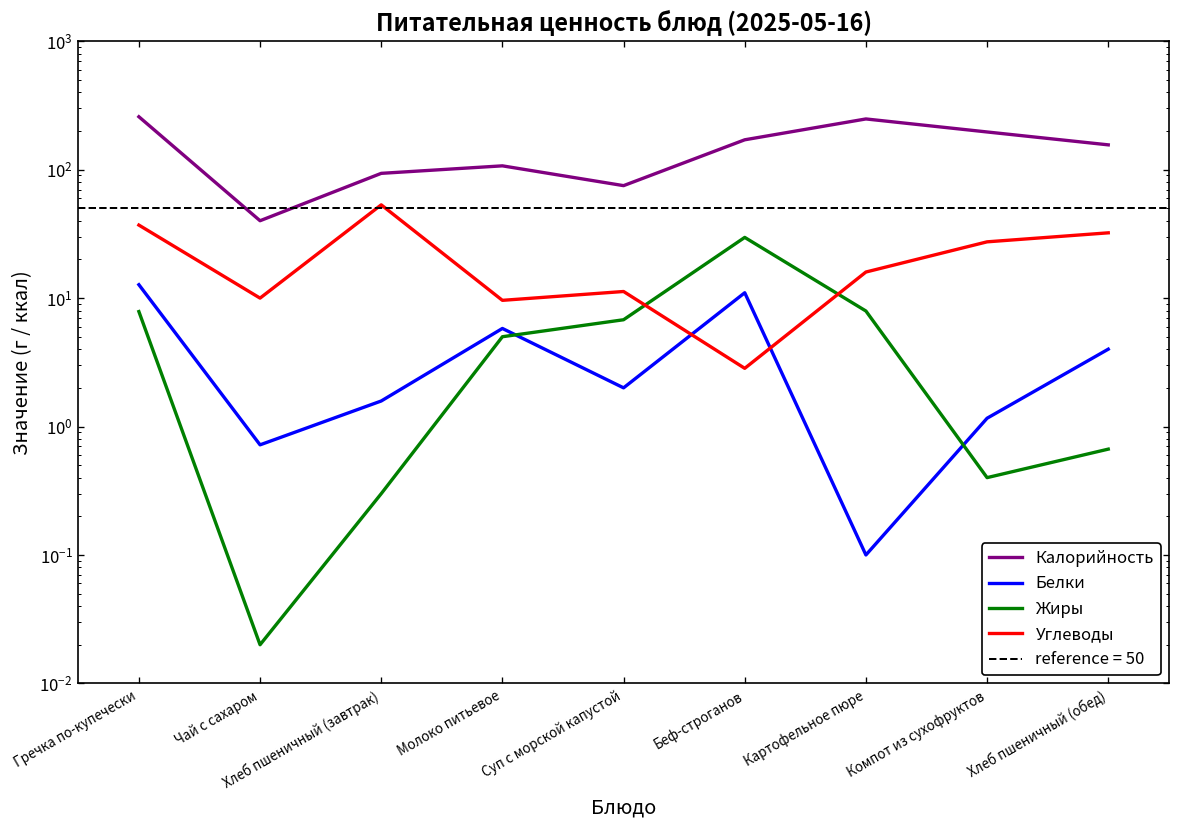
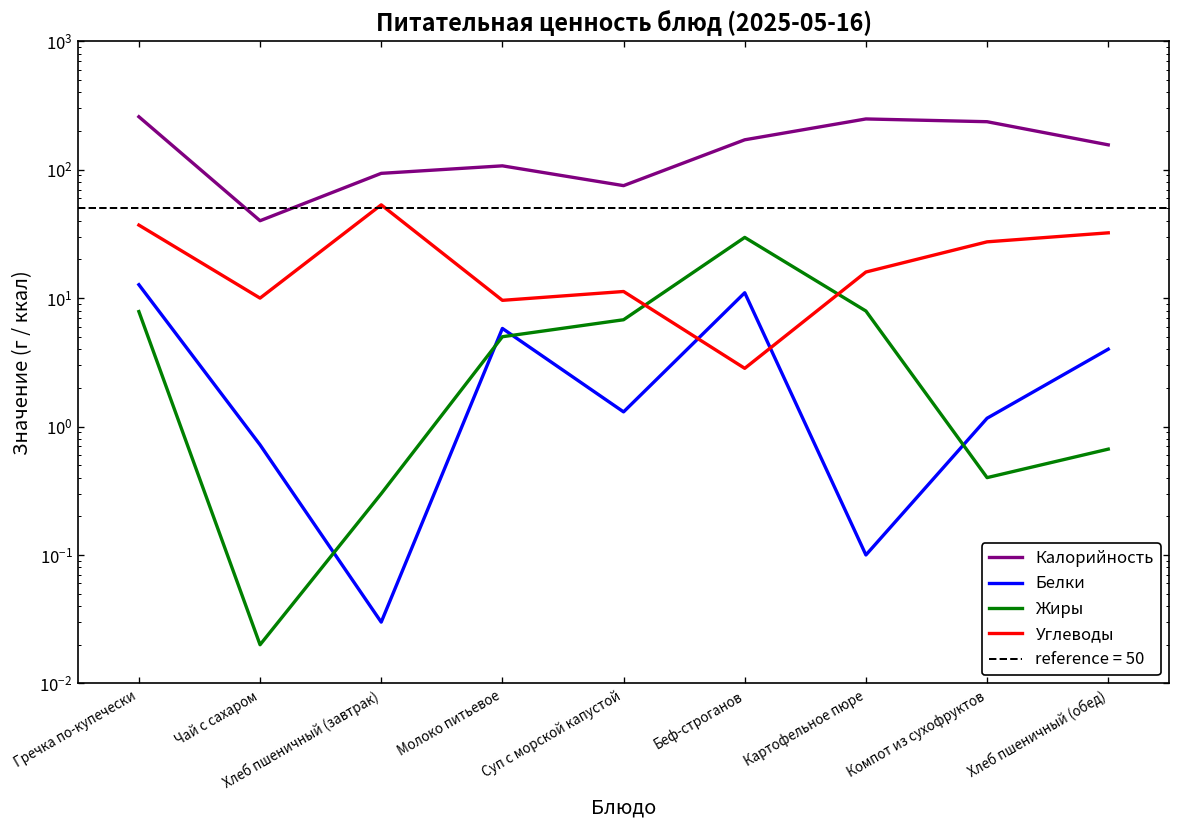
Белки, Хлеб пшеничный (завтрак): 1.6 -> 0.03
Белки, Суп с морской капустой: 2.0 -> 1.3
Калорийность, Компот из сухофруктов: 200 -> 240
